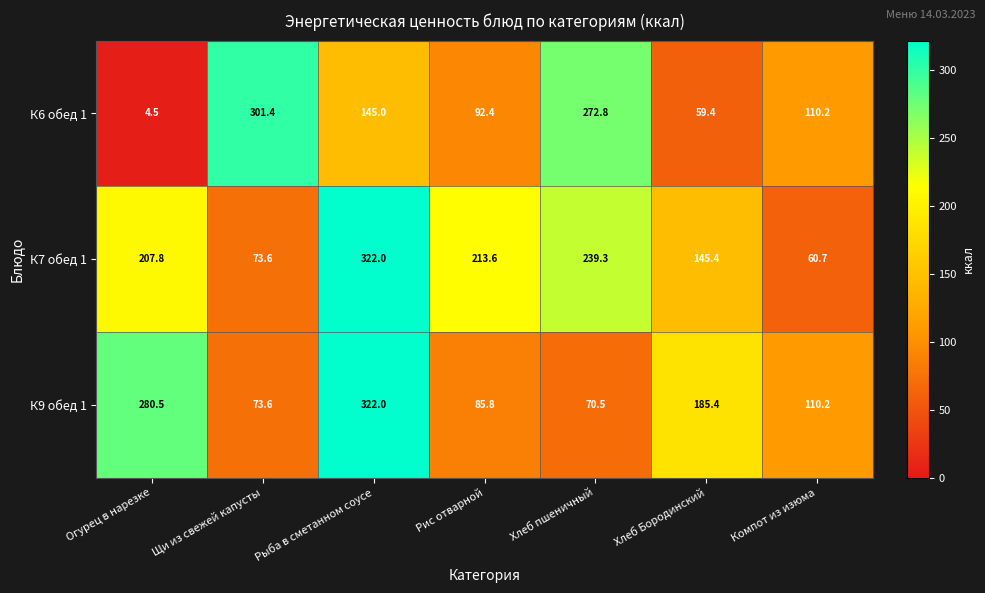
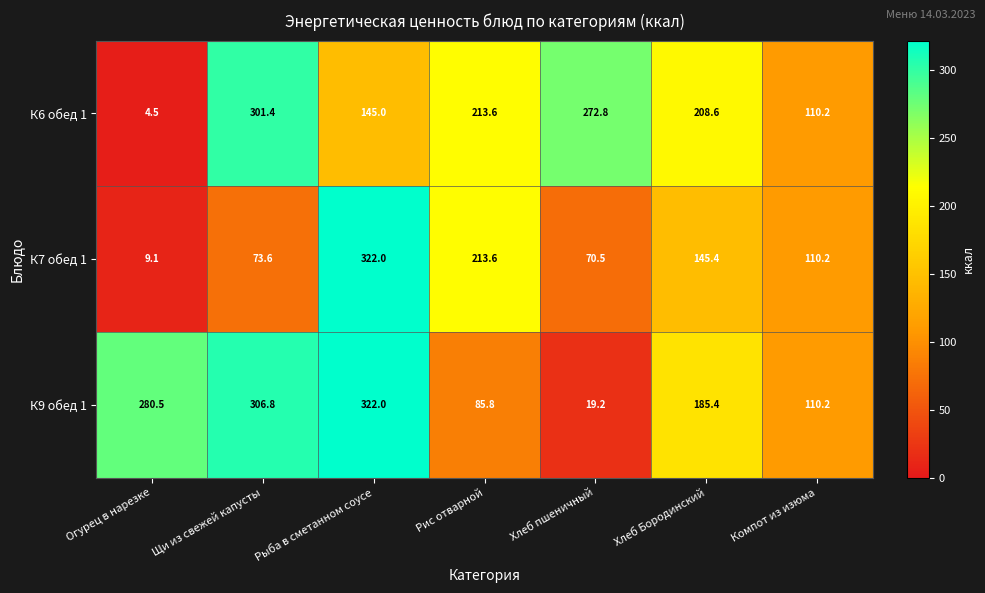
К6 обед 1, Рис отварной: 92.4 -> 213.6
К6 обед 1, Хлеб Бородинский: 59.4 -> 208.6
К7 обед 1, Огурец в нарезке: 207.8 -> 9.1
К7 обед 1, Хлеб пшеничный: 239.3 -> 70.5
К7 обед 1, Компот из изюма: 60.7 -> 110.2
К9 обед 1, Щи из свежей капусты: 73.6 -> 306.8
К9 обед 1, Хлеб пшеничный: 70.5 -> 19.2
